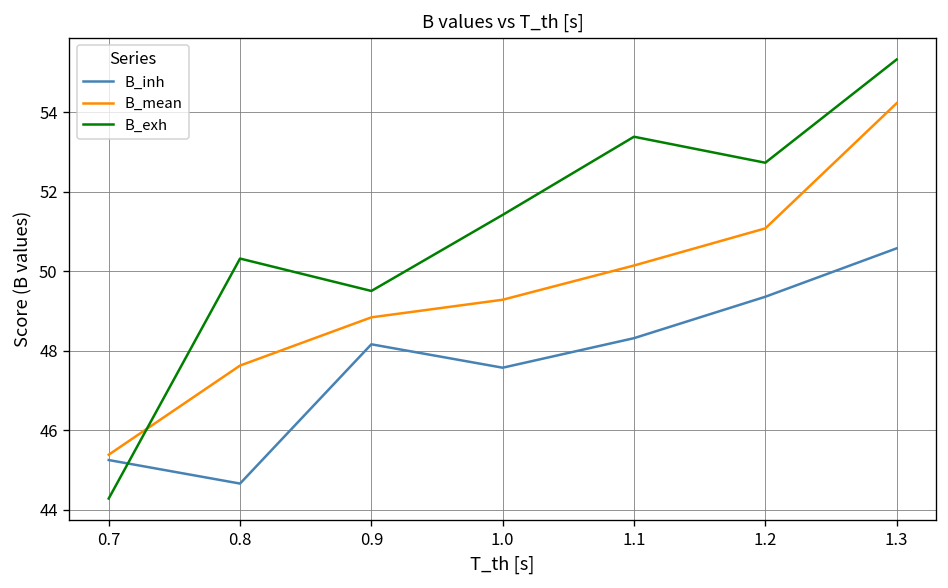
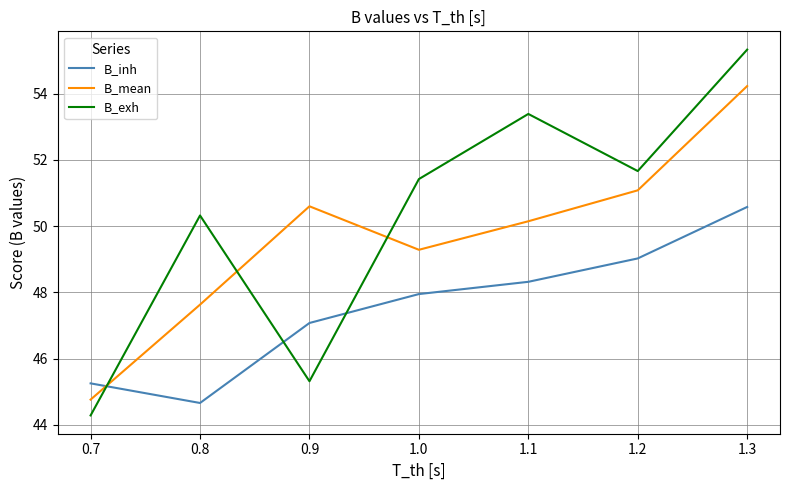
B_mean, 0.7: 45.4 -> 44.8
B_inh, 0.9: 48.2 -> 47.1
B_mean, 0.9: 48.8 -> 50.6
B_exh, 0.9: 49.5 -> 45.3
B_inh, 1.0: 47.6 -> 48.0
B_inh, 1.2: 49.4 -> 49.0
B_exh, 1.2: 52.7 -> 51.7
